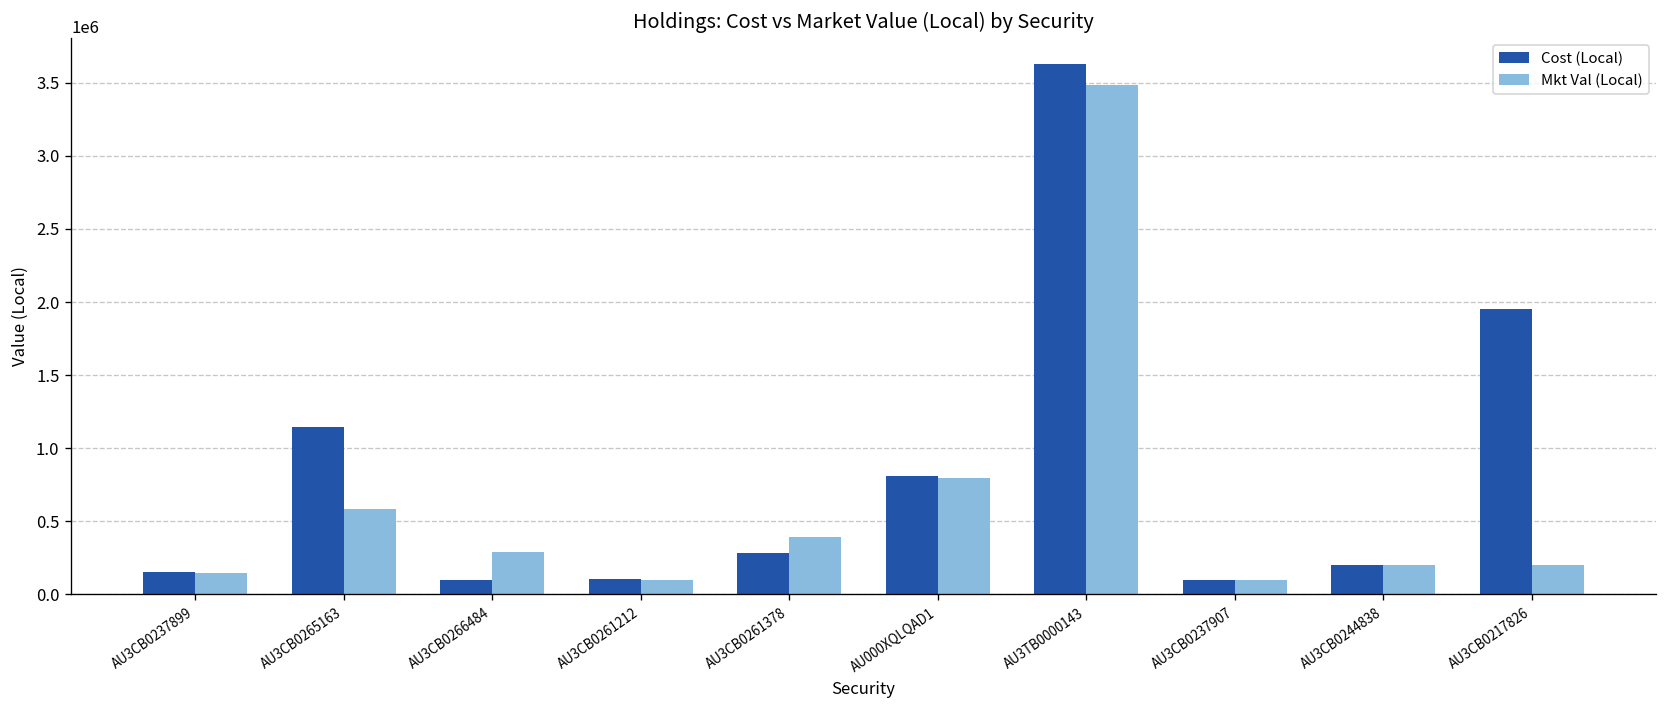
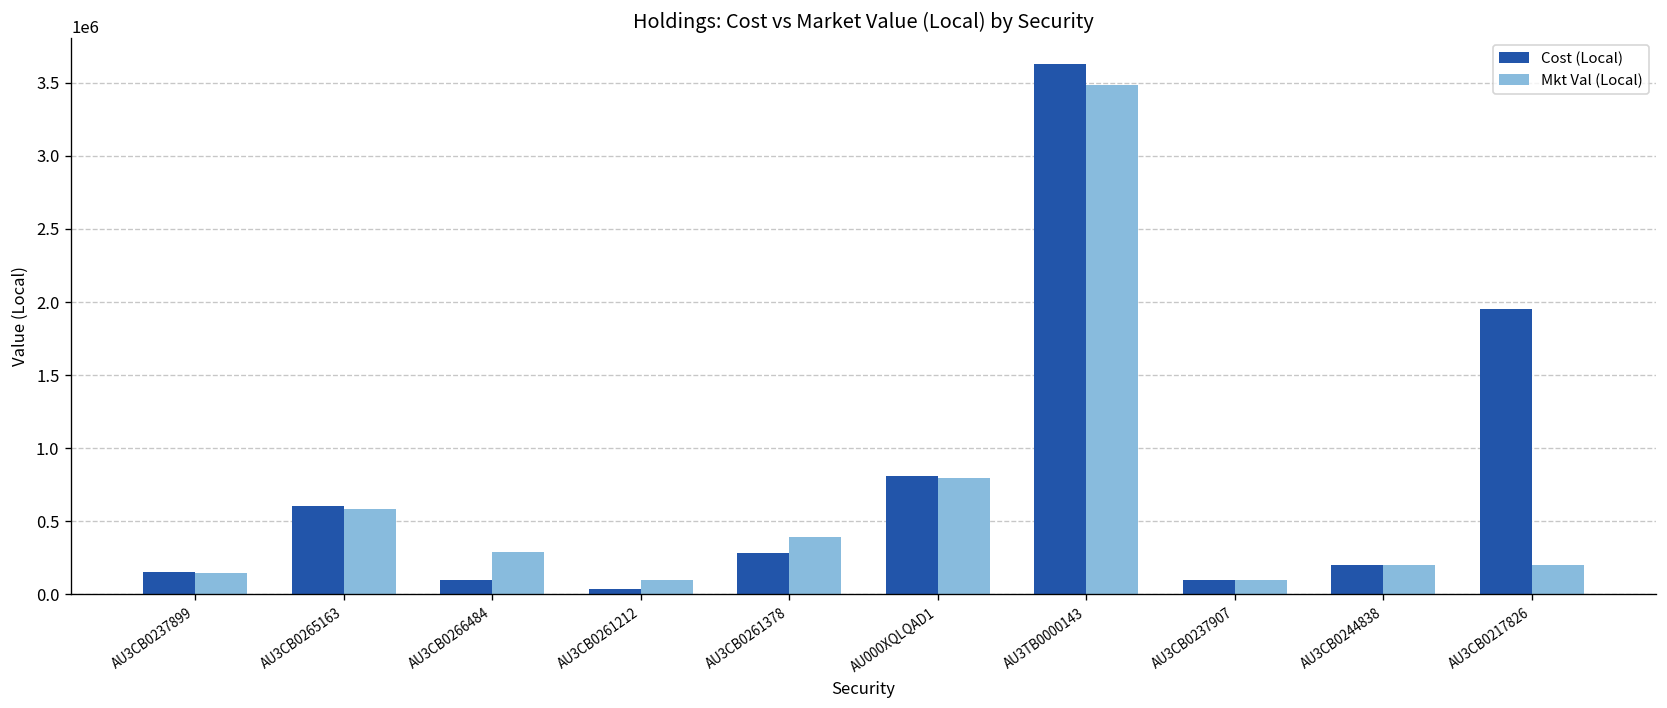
Cost (Local), AU3CB0265163: 1140000 -> 610000
Cost (Local), AU3CB0261212: 100000 -> 40000
